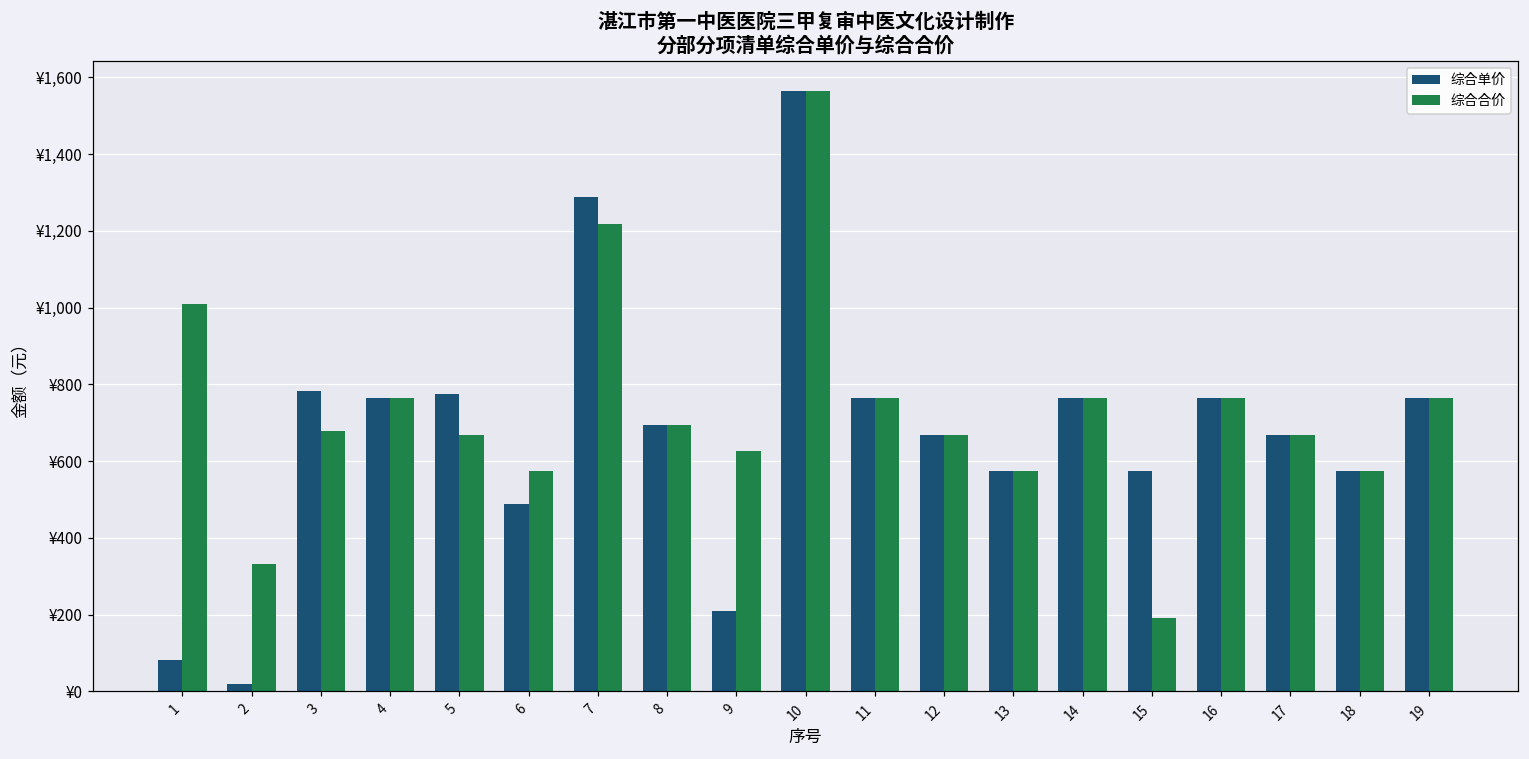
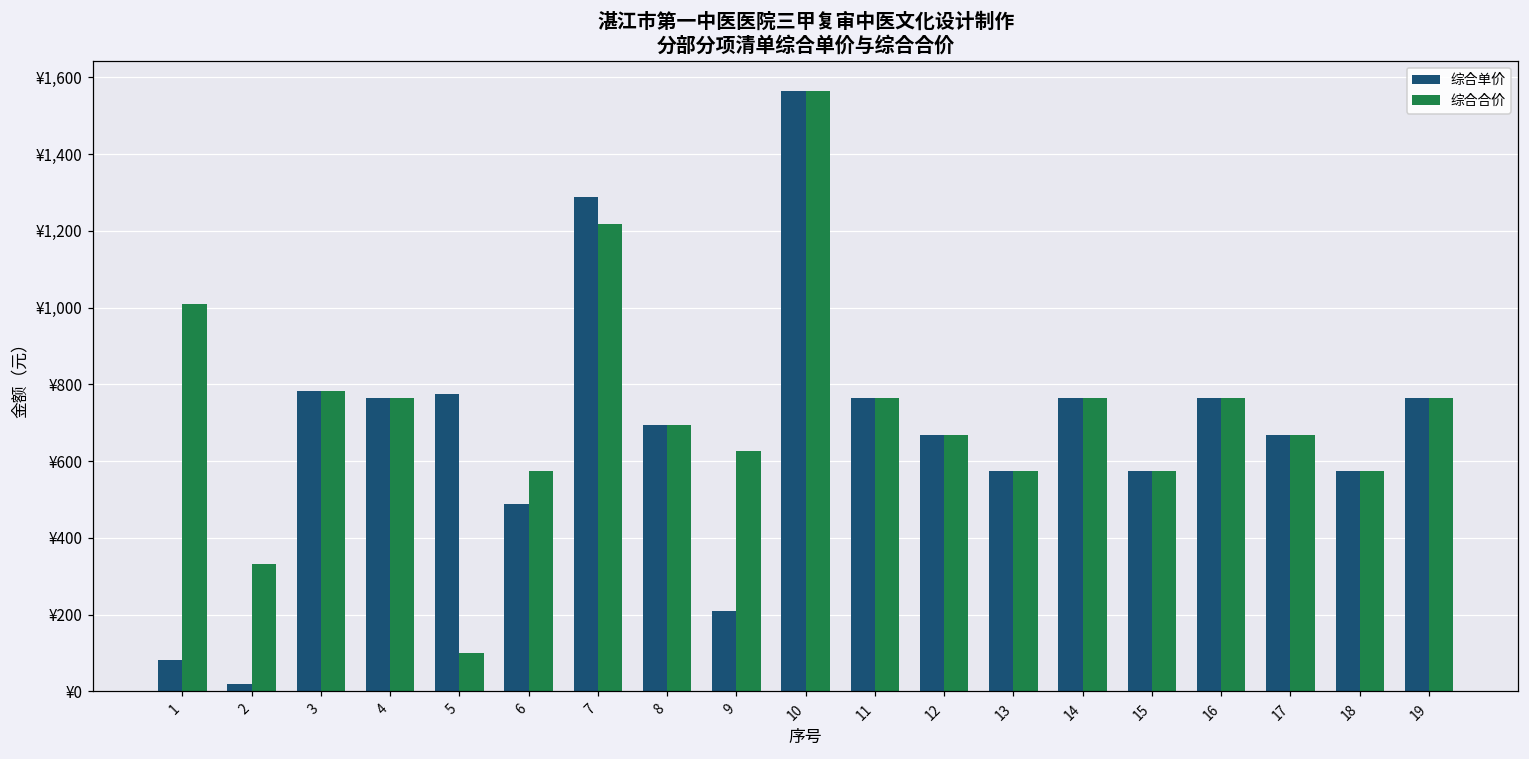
综合合价, 3: ¥680 -> ¥780
综合合价, 5: ¥670 -> ¥100
综合合价, 15: ¥190 -> ¥570
